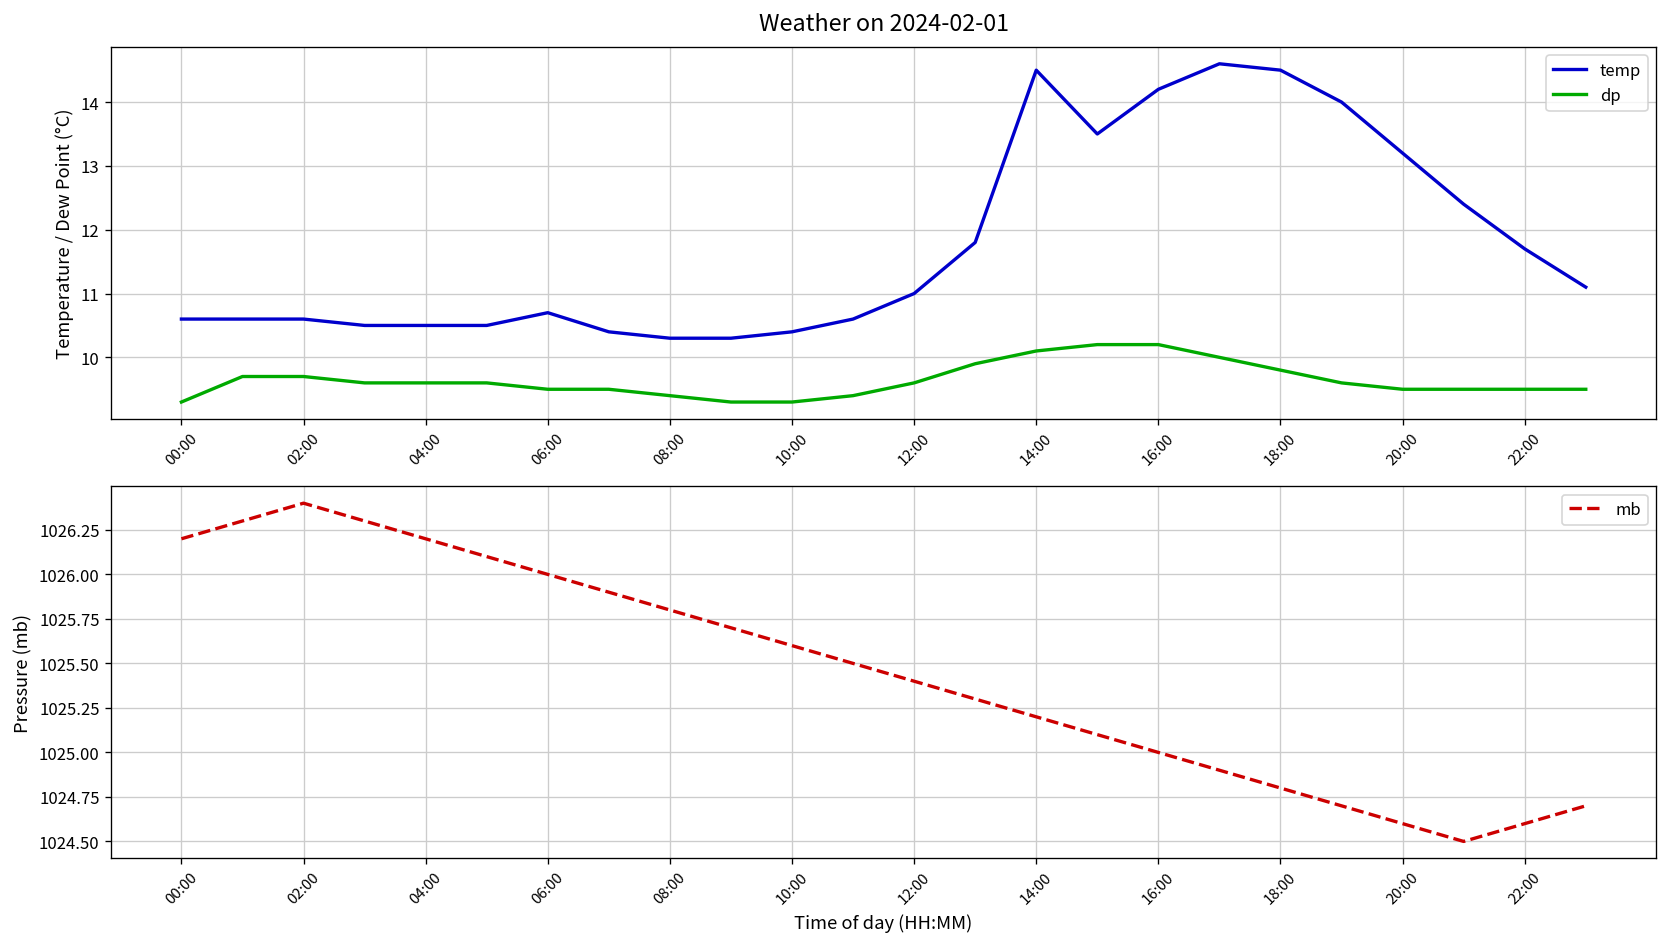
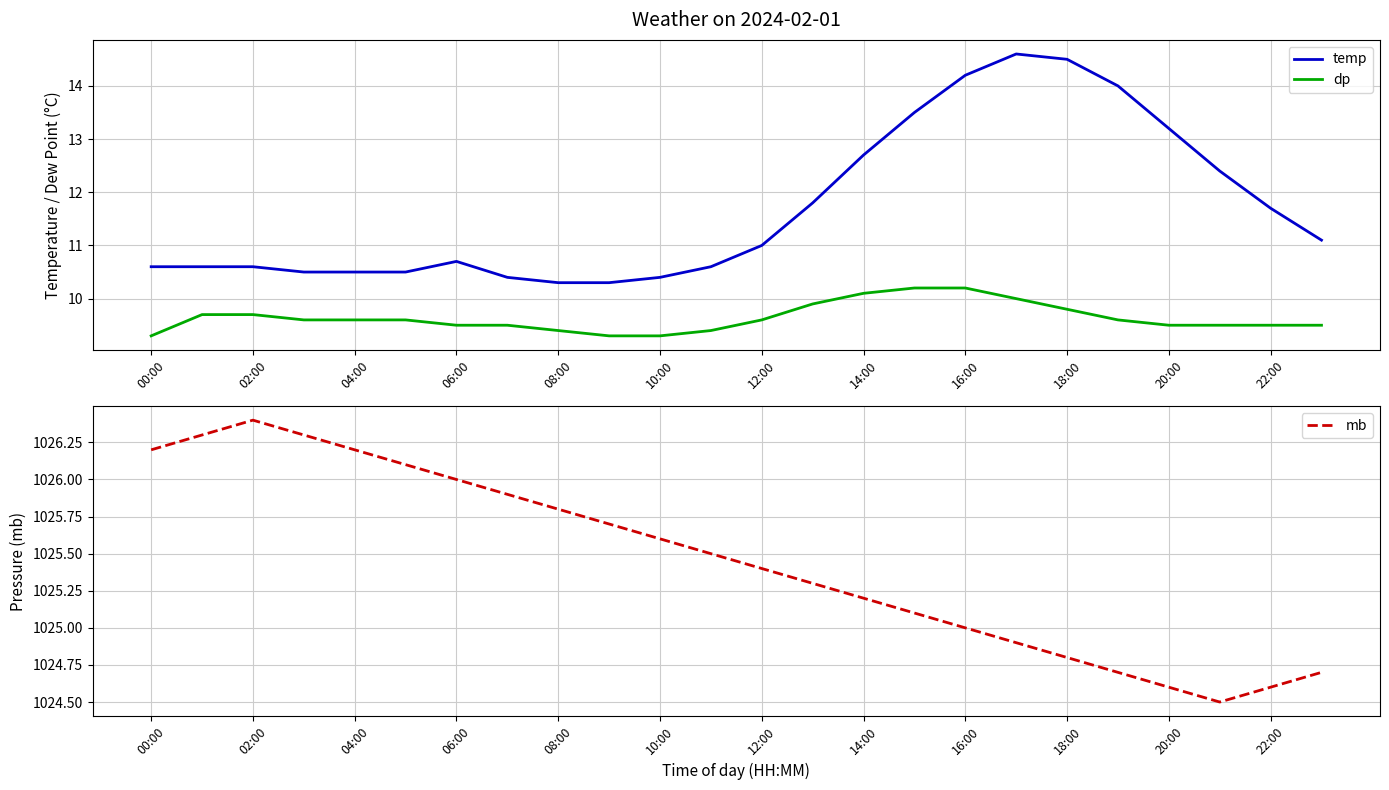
Weather on 2024-02-01, temp, 14:00: 14.5 -> 12.7
